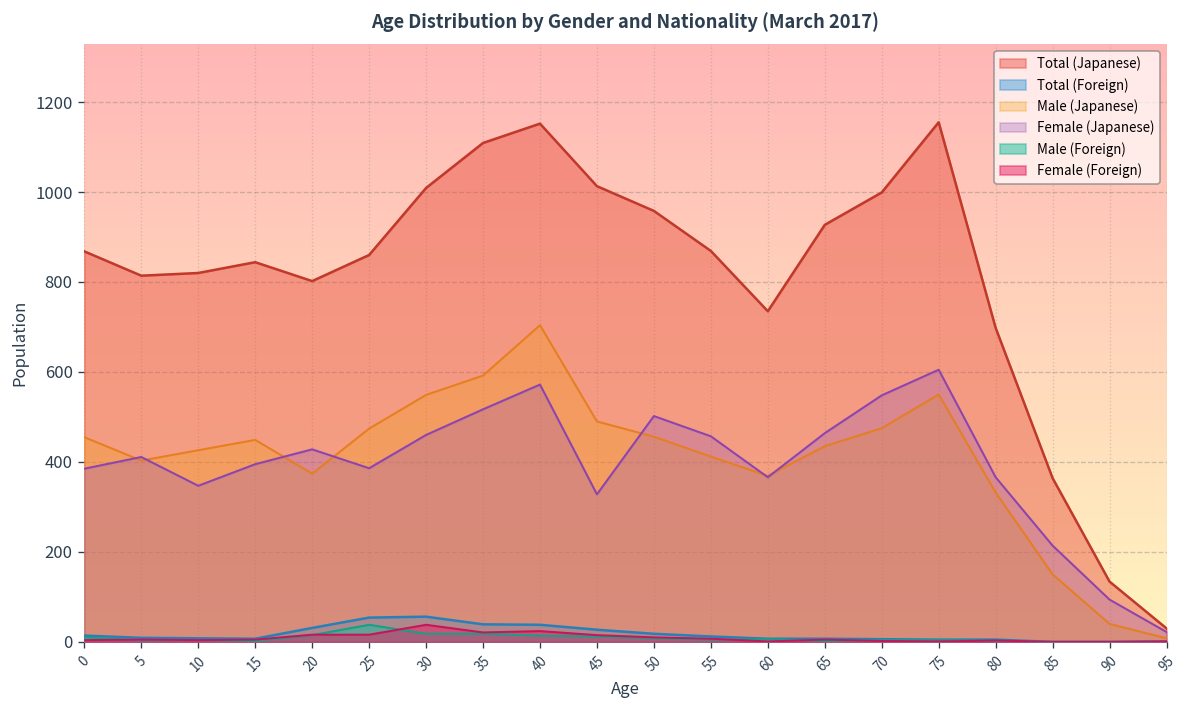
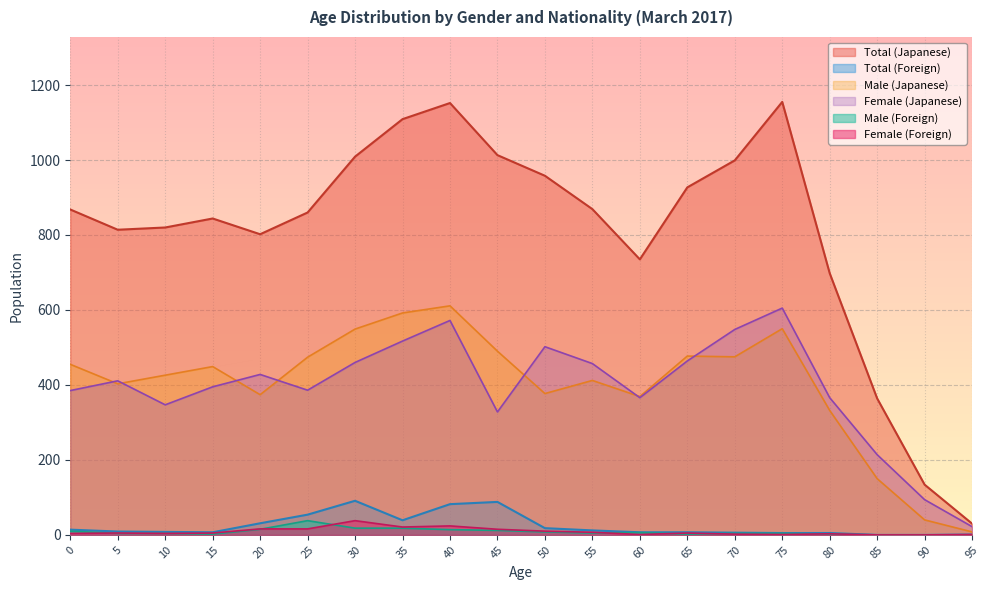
Total (Foreign), 30: 60 -> 90
Total (Foreign), 40: 40 -> 80
Male (Japanese), 40: 700 -> 610
Total (Foreign), 45: 30 -> 90
Male (Japanese), 50: 460 -> 380
Male (Japanese), 65: 440 -> 480
